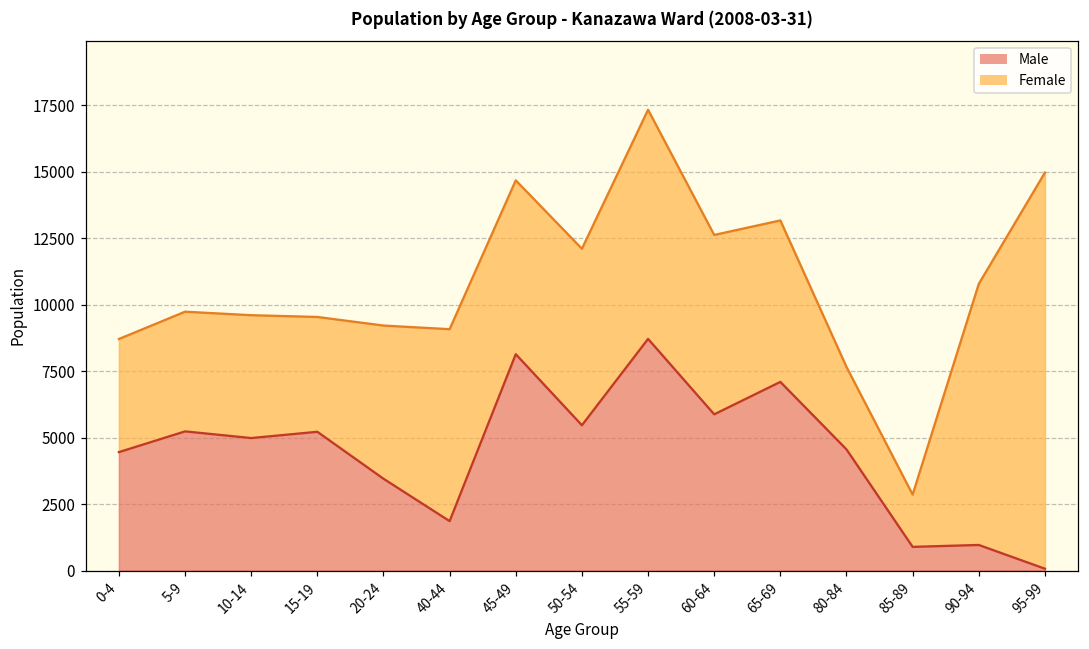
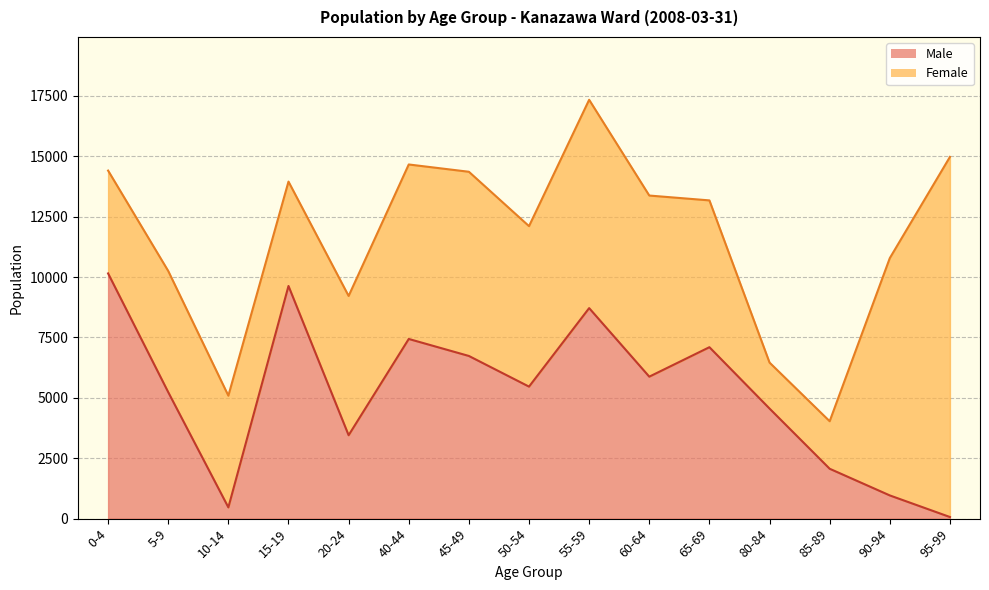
Male, 0-4: 4500 -> 10200
Female, 5-9: 4500 -> 5000
Male, 10-14: 5000 -> 500
Male, 15-19: 5200 -> 9600
Male, 40-44: 1900 -> 7400
Male, 45-49: 8100 -> 6700
Female, 45-49: 6500 -> 7600
Female, 60-64: 6800 -> 7500
Female, 80-84: 3100 -> 1900
Male, 85-89: 900 -> 2100
